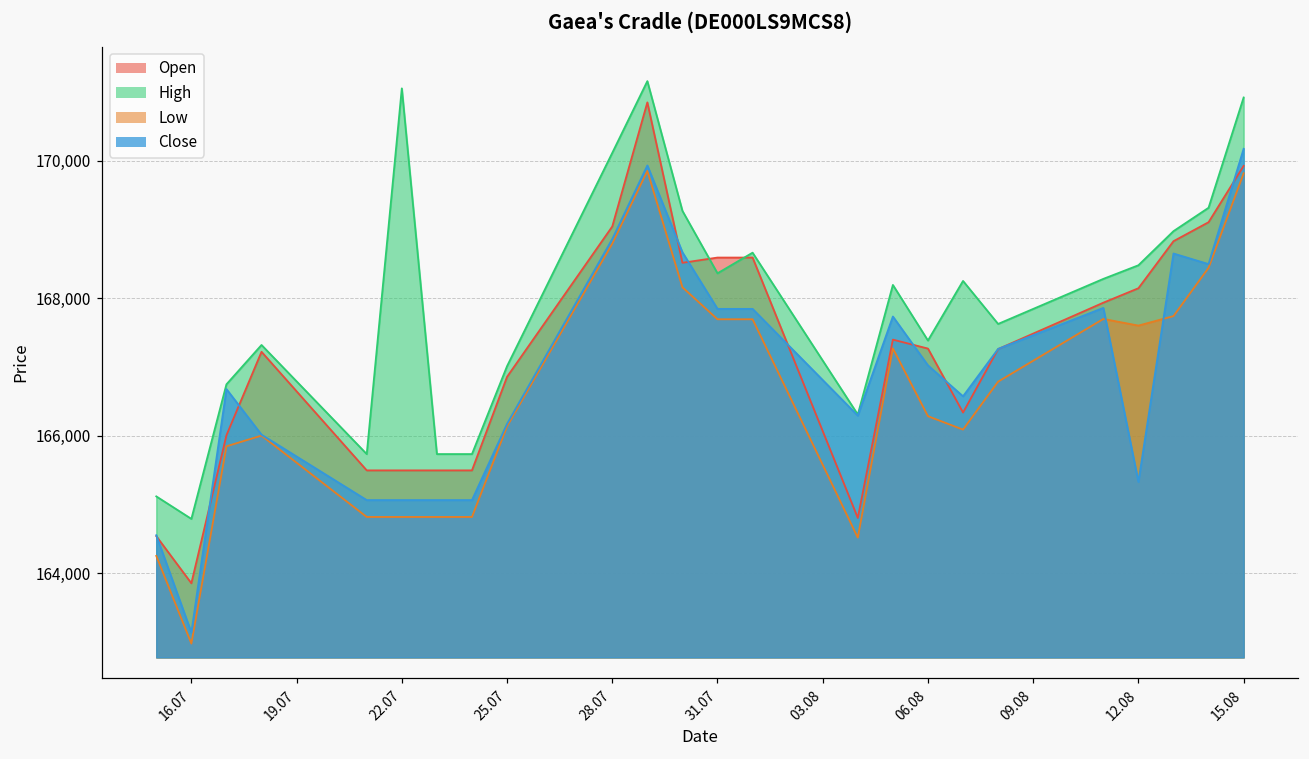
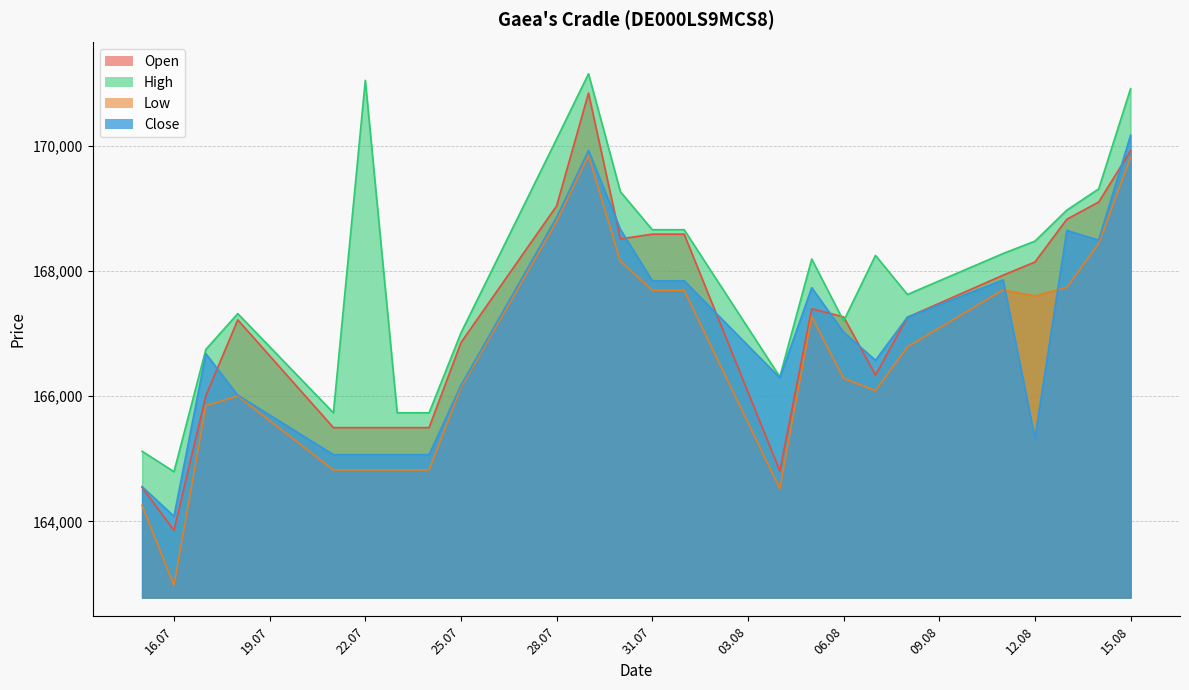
Close, 16.07: 163,100 -> 164,100
High, 31.07: 168,400 -> 168,700
High, 06.08: 167,400 -> 167,200
